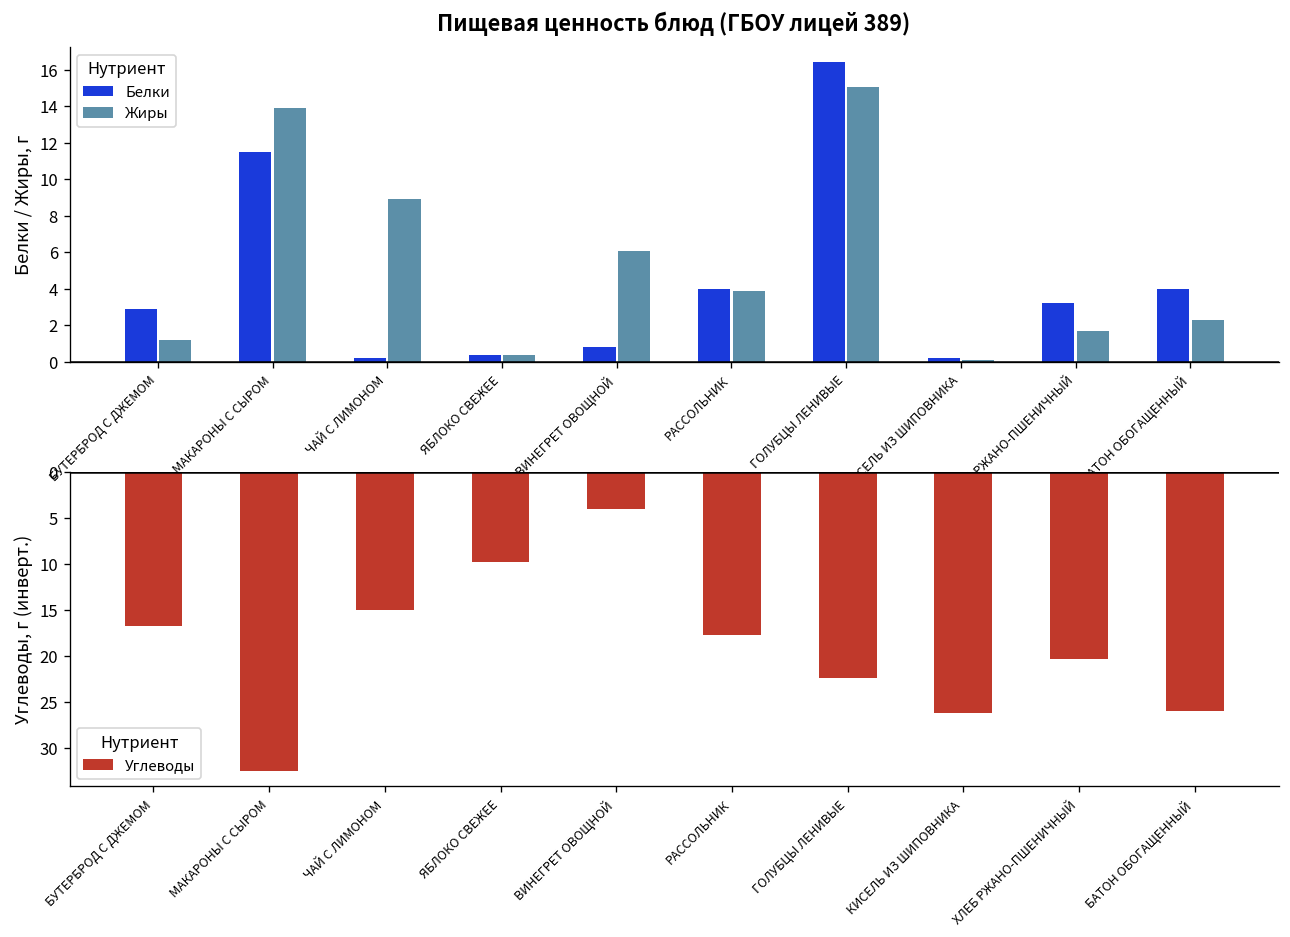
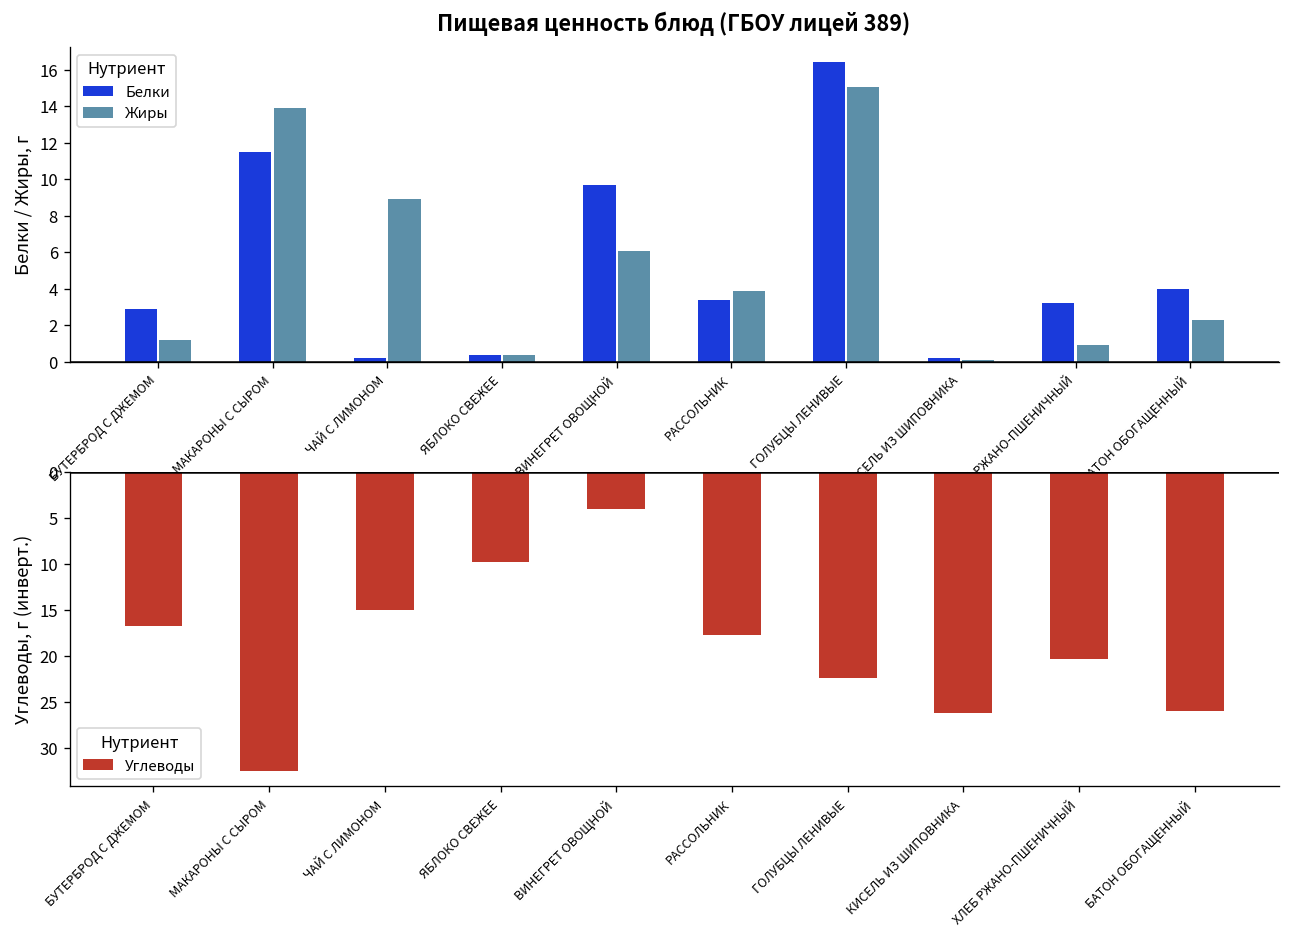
Пищевая ценность блюд (ГБОУ лицей 389), Белки, ВИНЕГРЕТ ОВОЩНОЙ: 0.8 -> 9.7
Пищевая ценность блюд (ГБОУ лицей 389), Белки, РАССОЛЬНИК: 4.0 -> 3.4
Пищевая ценность блюд (ГБОУ лицей 389), Жиры, ХЛЕБ РЖАНО-ПШЕНИЧНЫЙ: 1.7 -> 0.9
